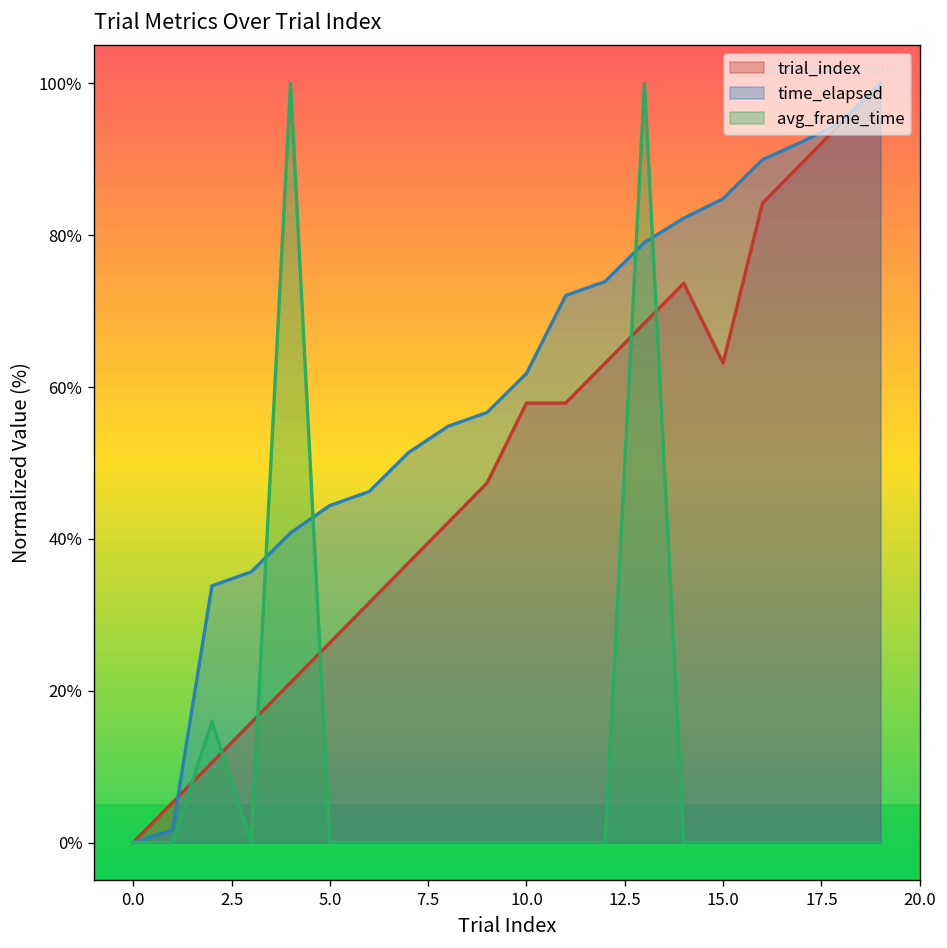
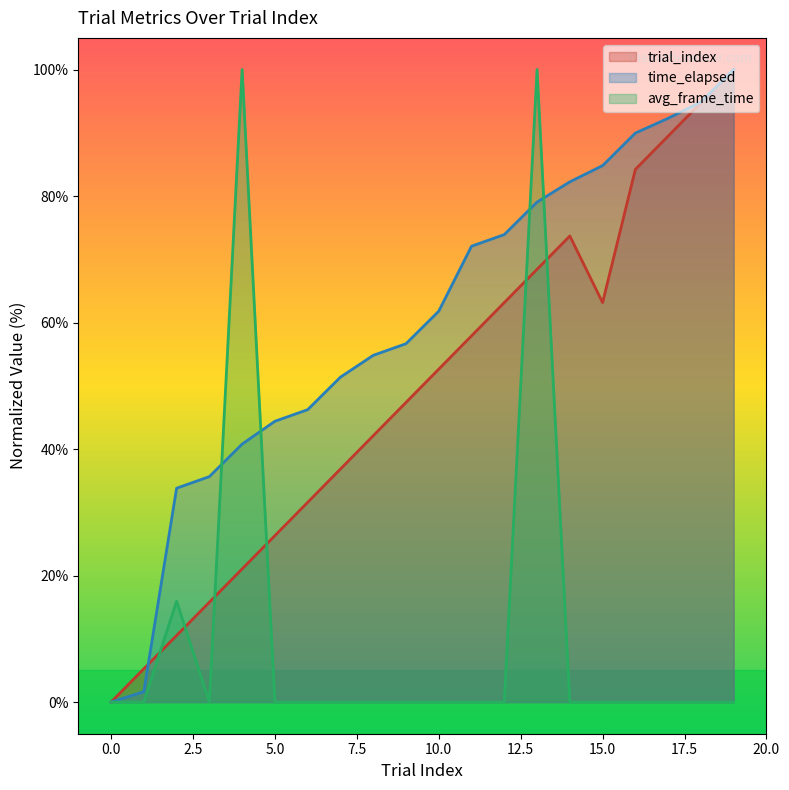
trial_index, 10.0: 58% -> 53%
